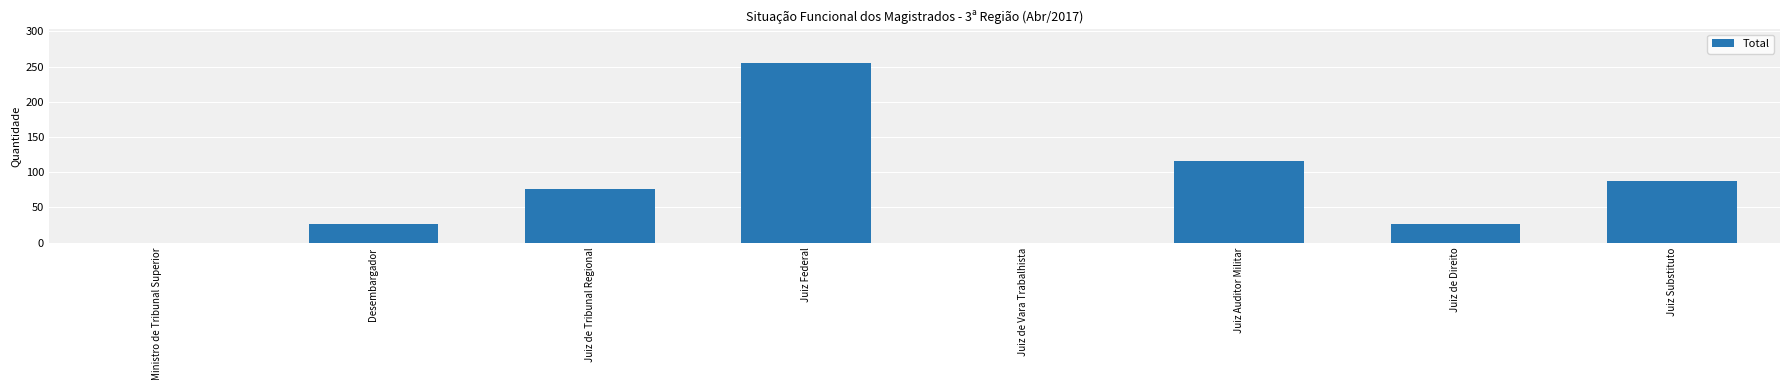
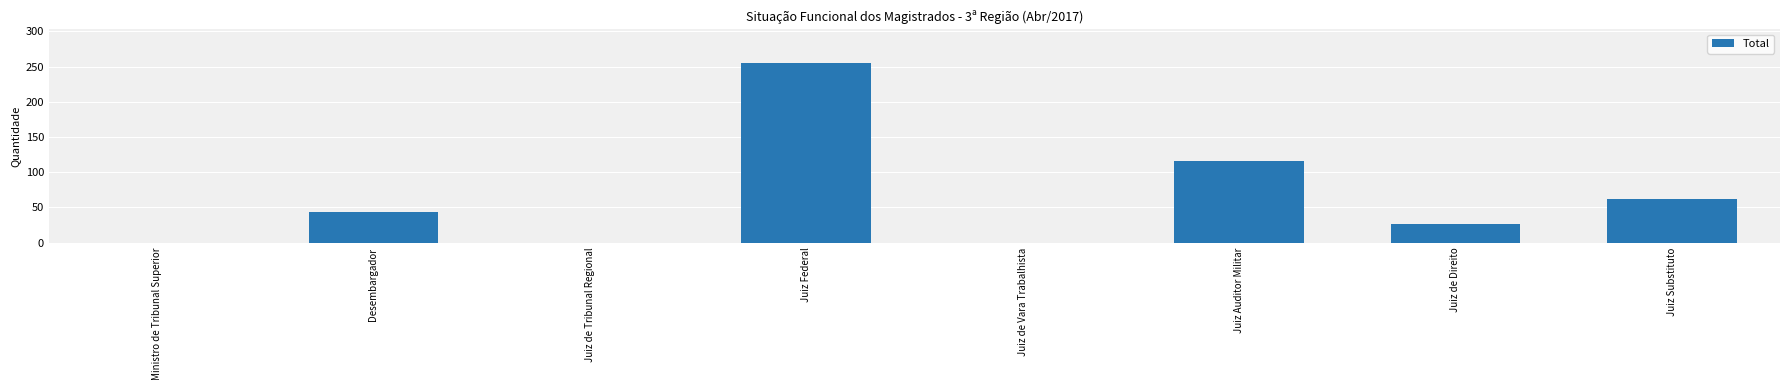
Desembargador: 30 -> 40
Juiz de Tribunal Regional: 80 -> 0
Juiz Substituto: 90 -> 60
